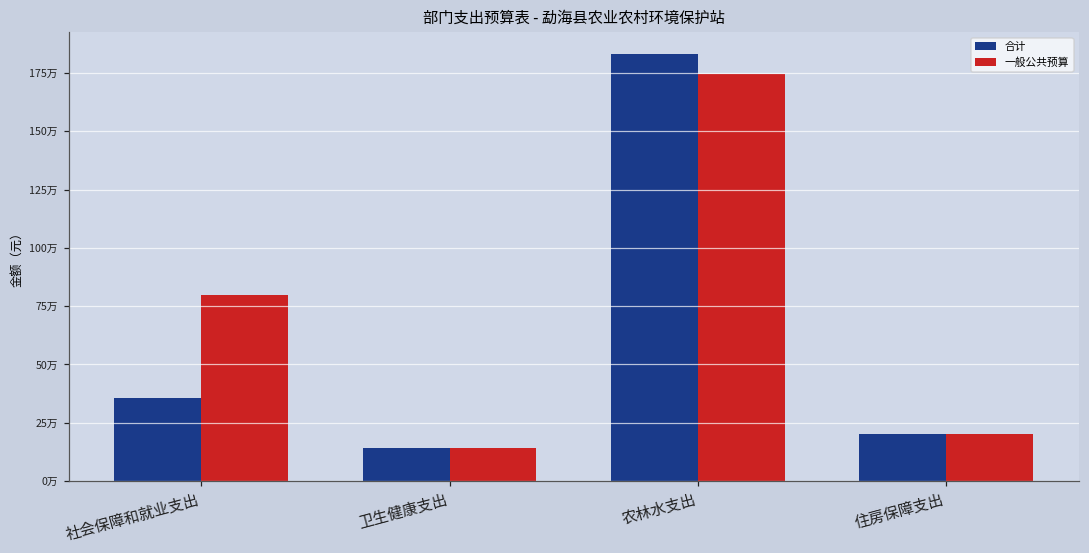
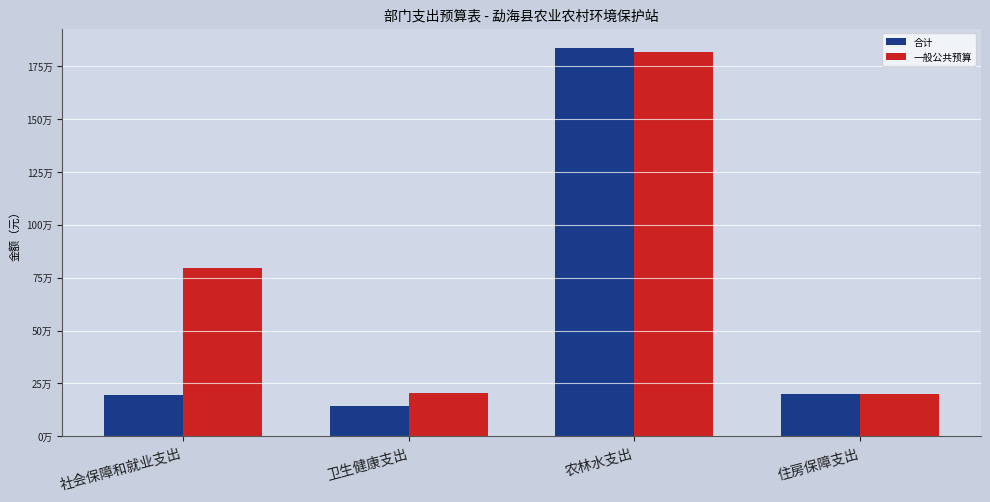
合计, 社会保障和就业支出: 35万 -> 20万
一般公共预算, 卫生健康支出: 14万 -> 21万
一般公共预算, 农林水支出: 175万 -> 181万
